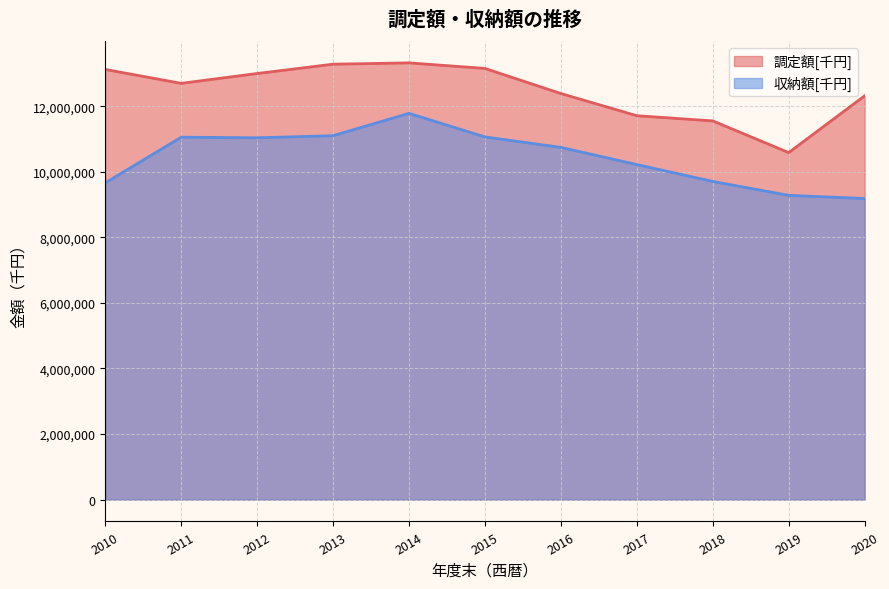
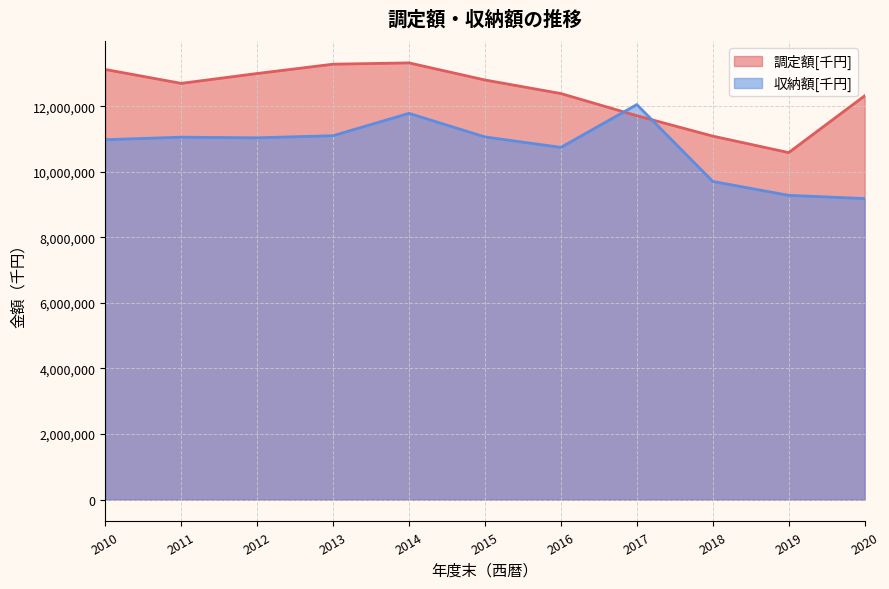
収納額[千円], 2010: 9,700,000 -> 11,000,000
調定額[千円], 2015: 13,200,000 -> 12,800,000
収納額[千円], 2017: 10,200,000 -> 12,000,000
調定額[千円], 2018: 11,600,000 -> 11,100,000
